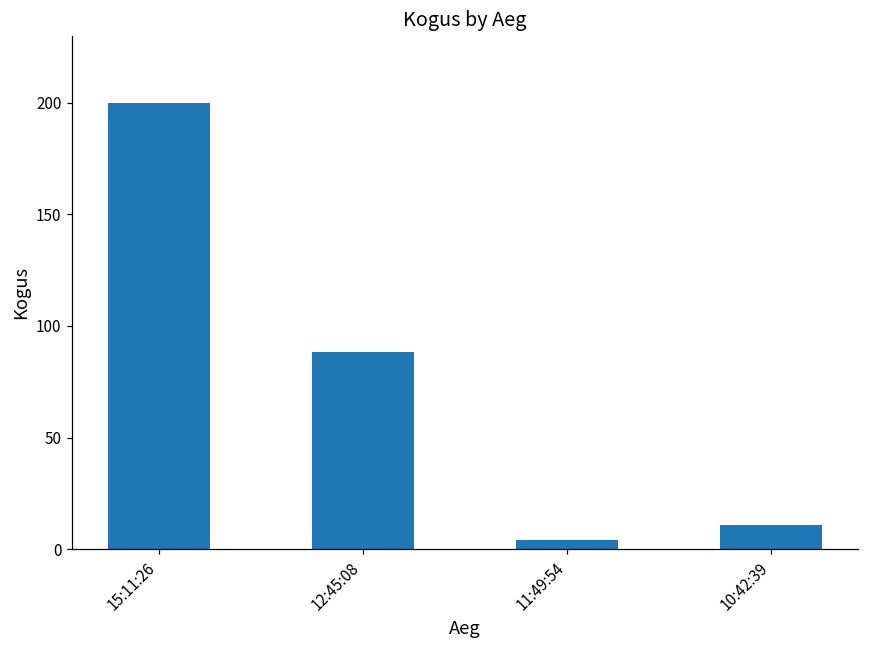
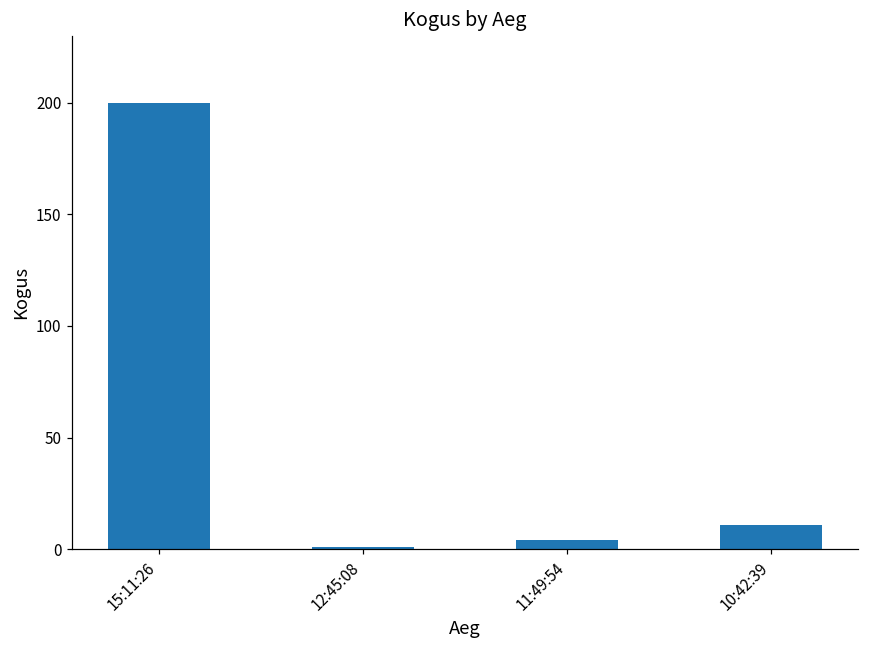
12:45:08: 88 -> 1
